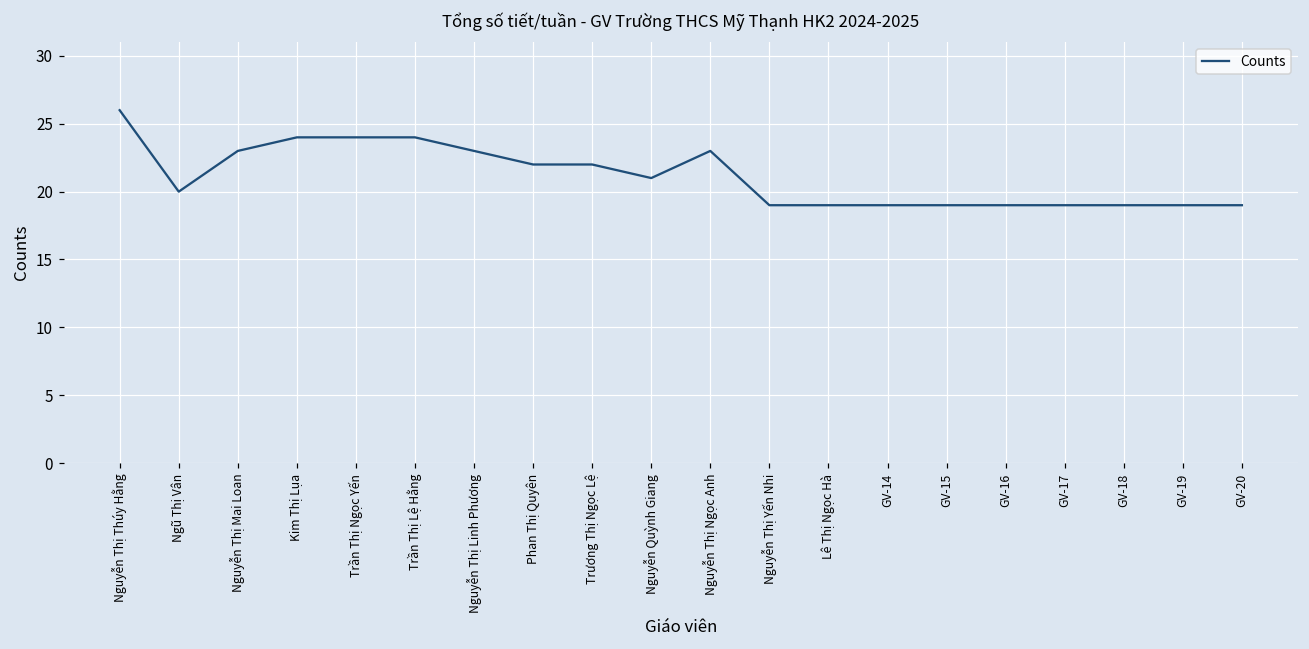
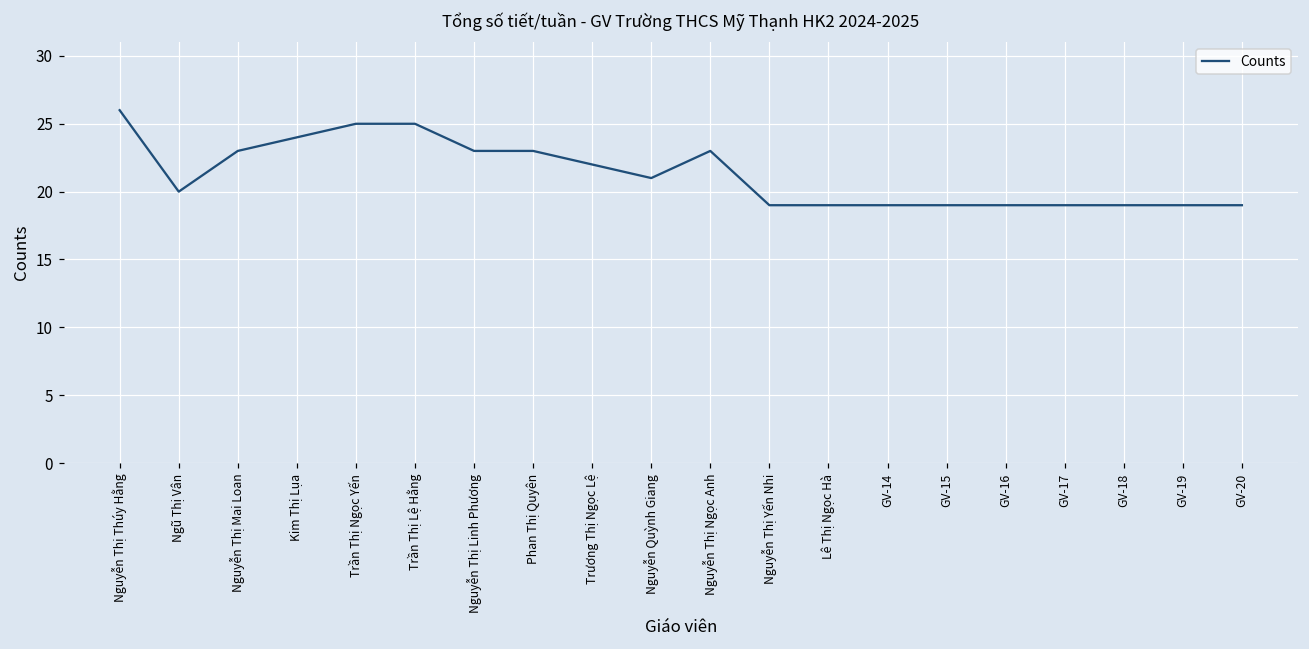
Trần Thị Ngọc Yến: 24 -> 25
Trần Thị Lệ Hằng: 24 -> 25
Phan Thị Quyên: 22 -> 23
